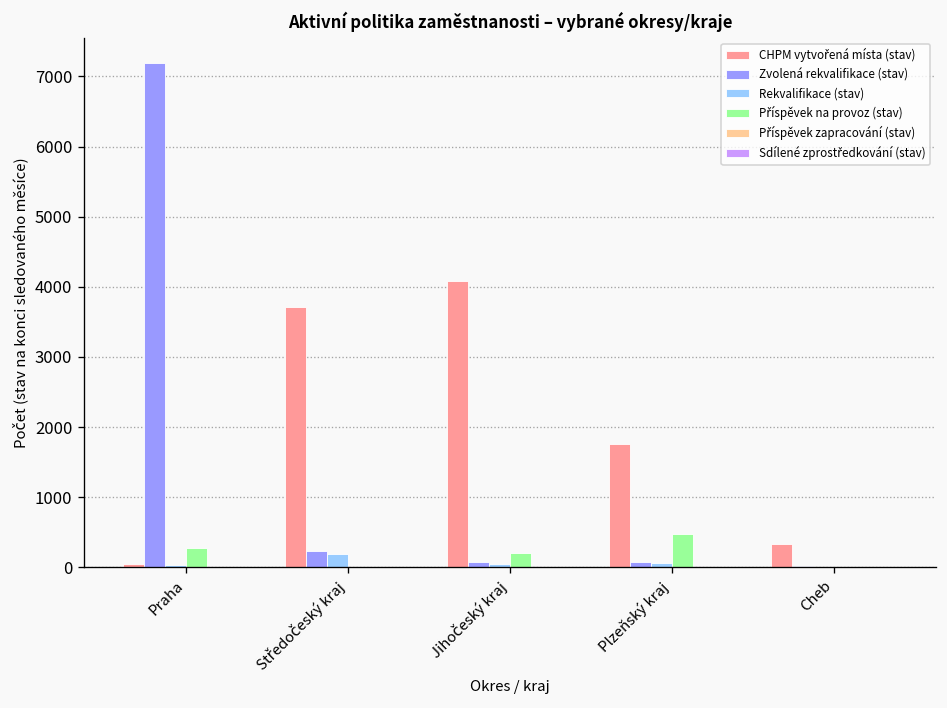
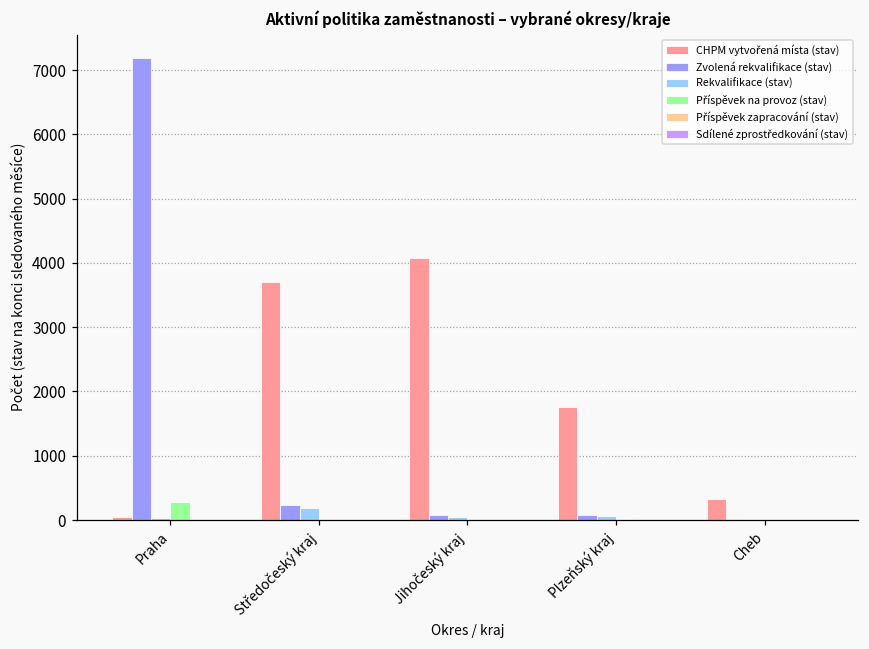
Příspěvek na provoz (stav), Jihočeský kraj: 200 -> 0
Příspěvek na provoz (stav), Plzeňský kraj: 500 -> 0
